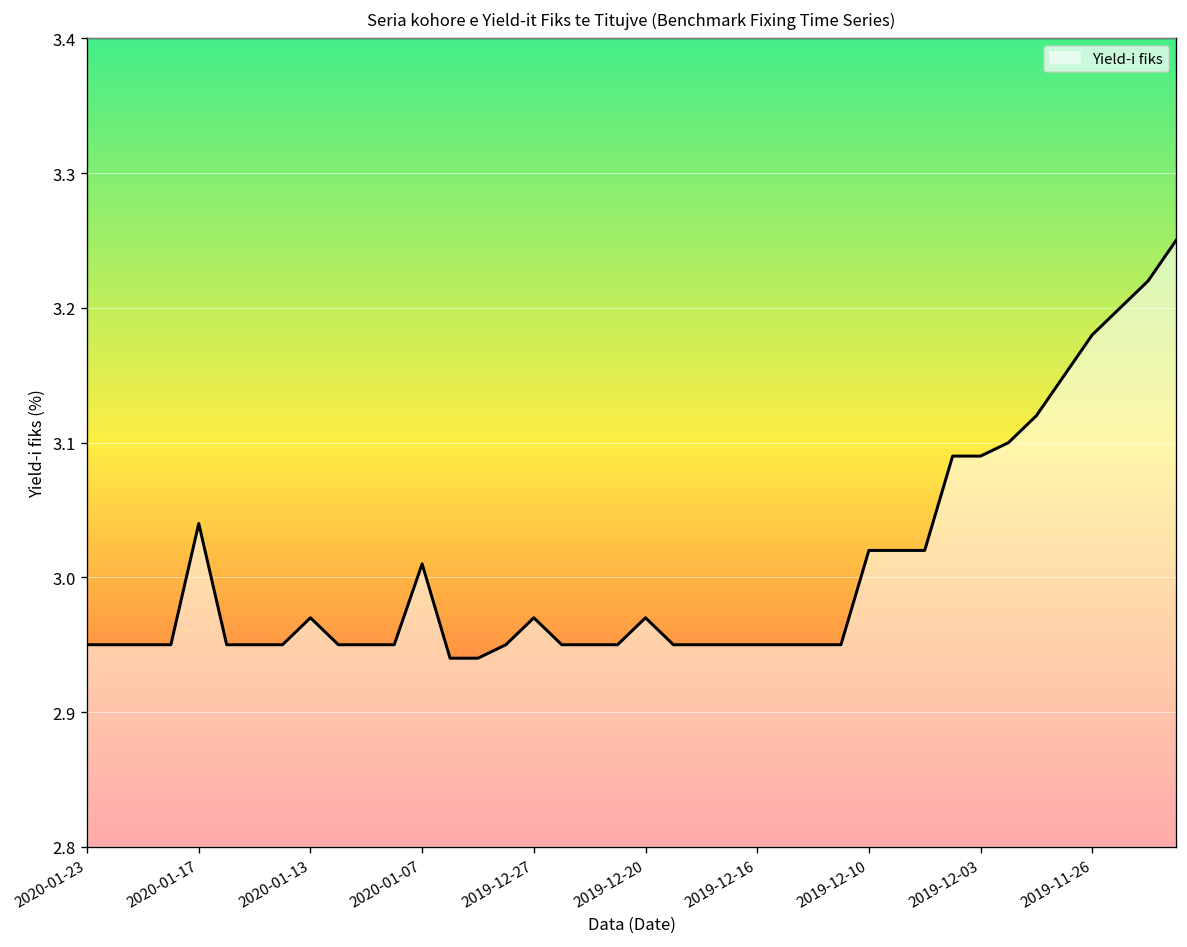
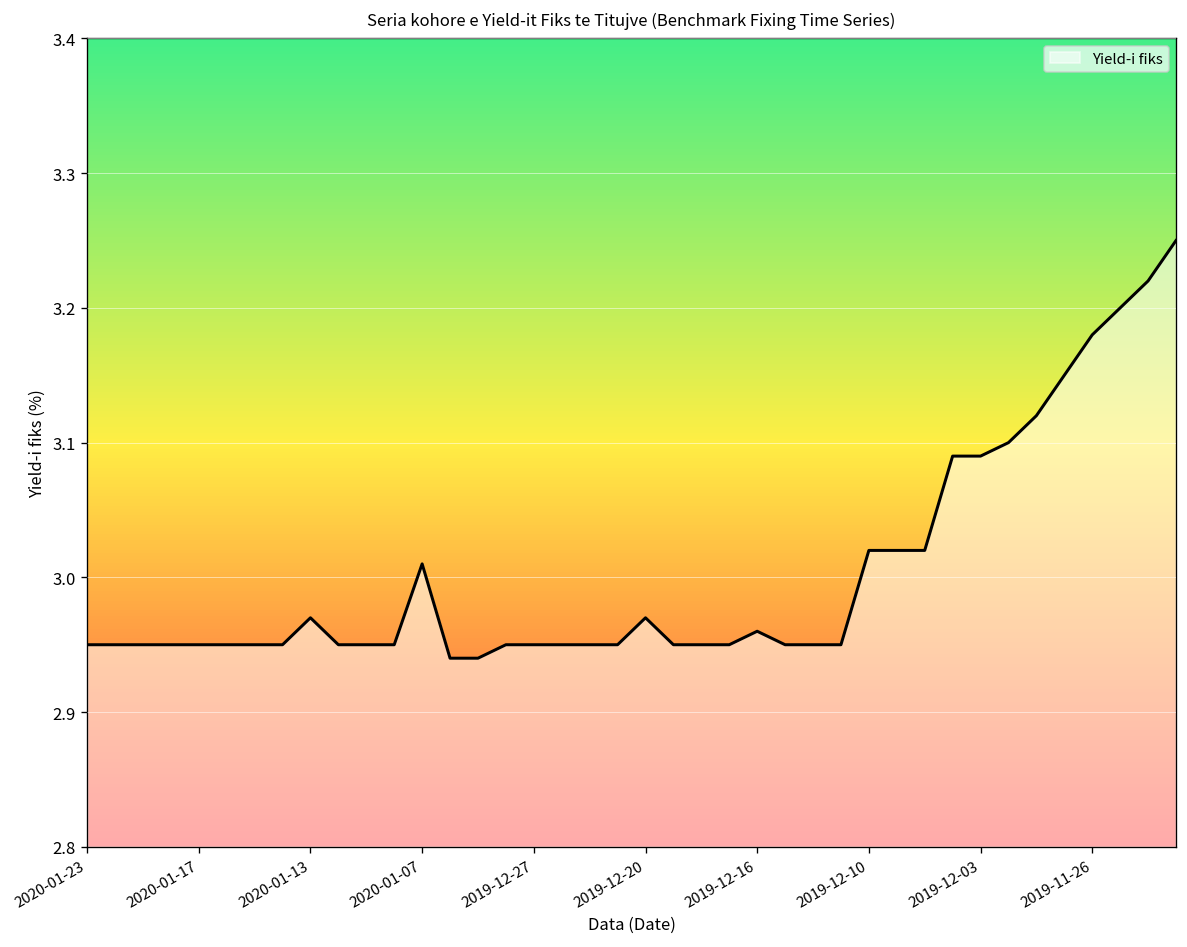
2020-01-17: 3.04 -> 2.95
2019-12-27: 2.97 -> 2.95
2019-12-16: 2.95 -> 2.96
